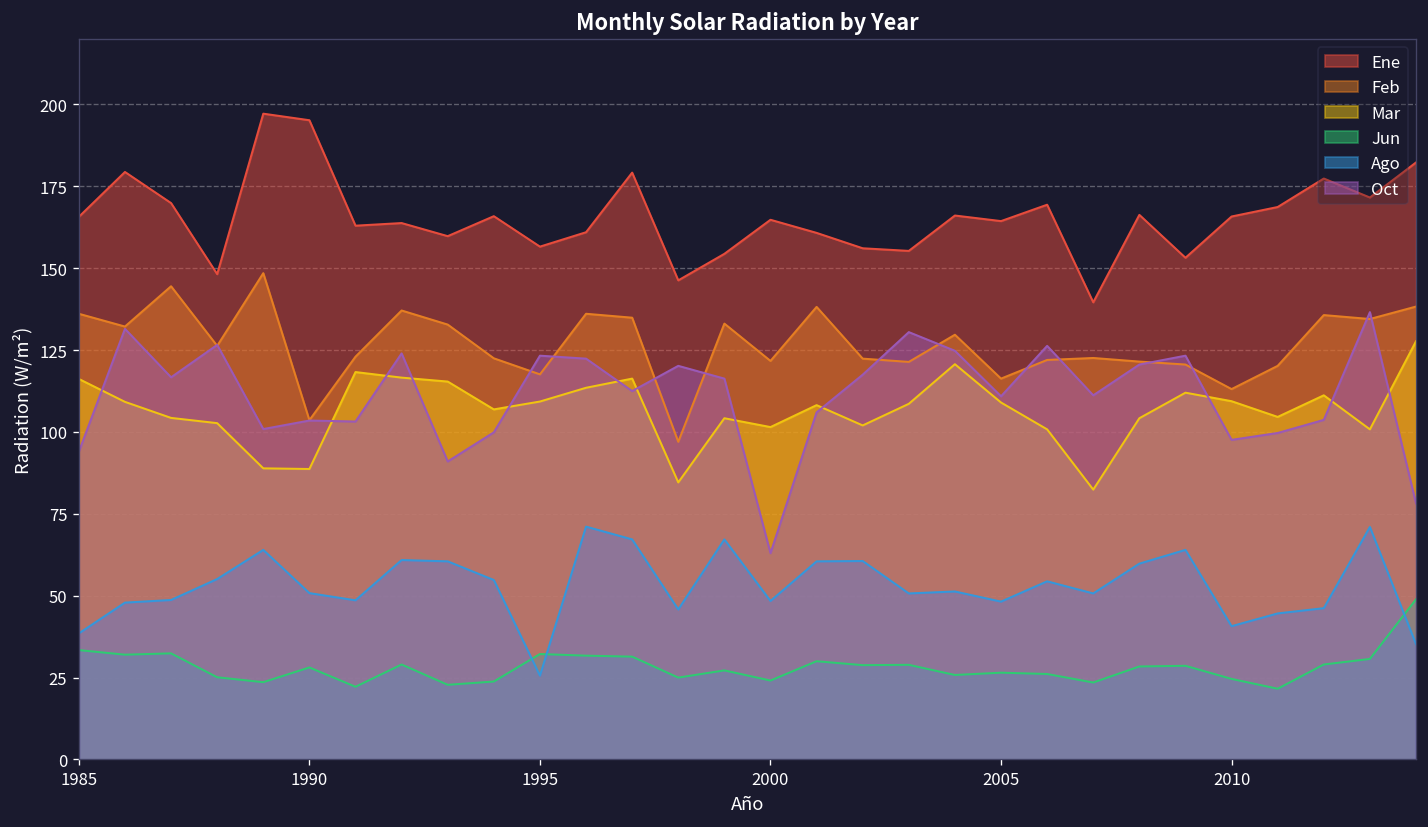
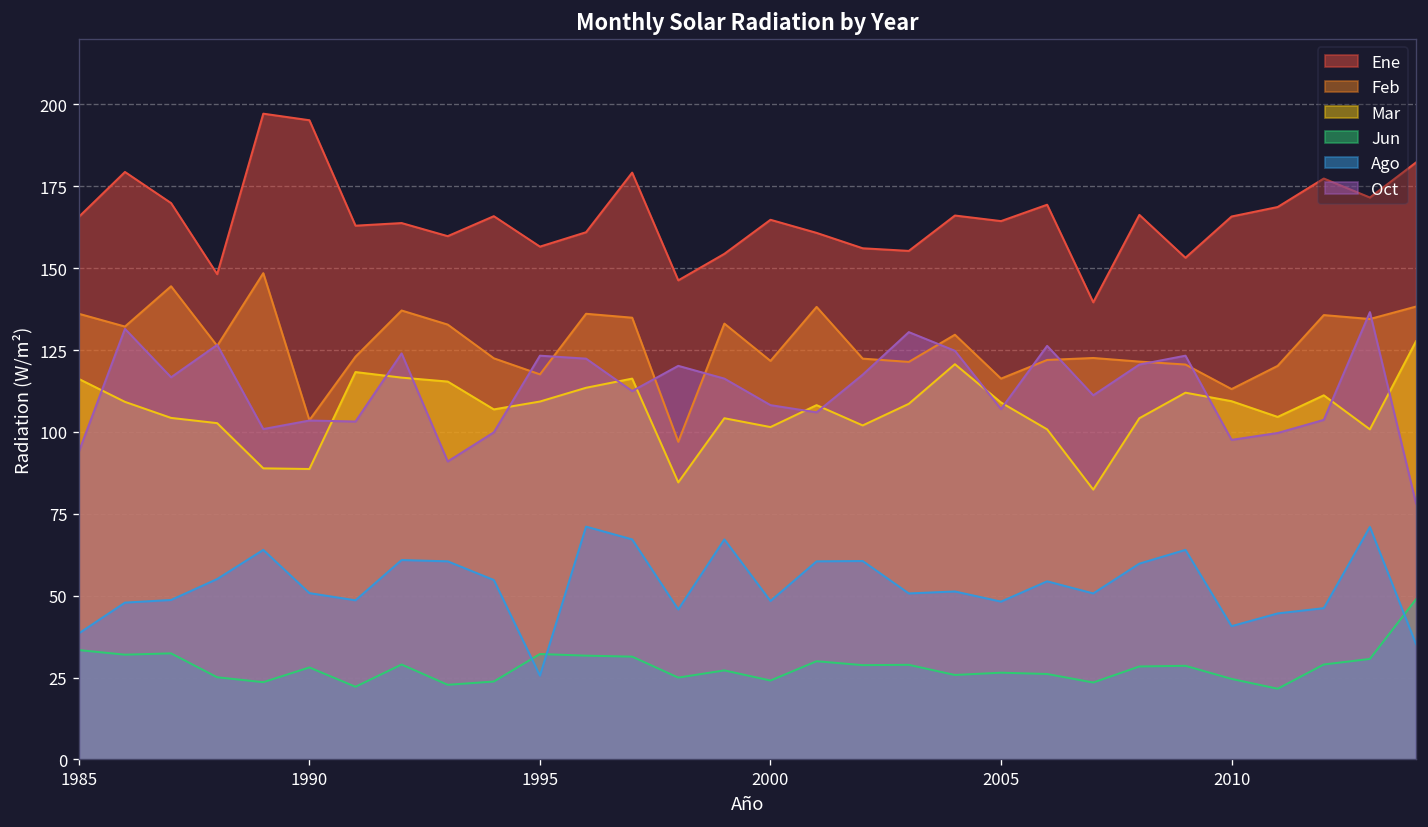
Oct, 2000: 63 -> 108
Oct, 2005: 111 -> 107
